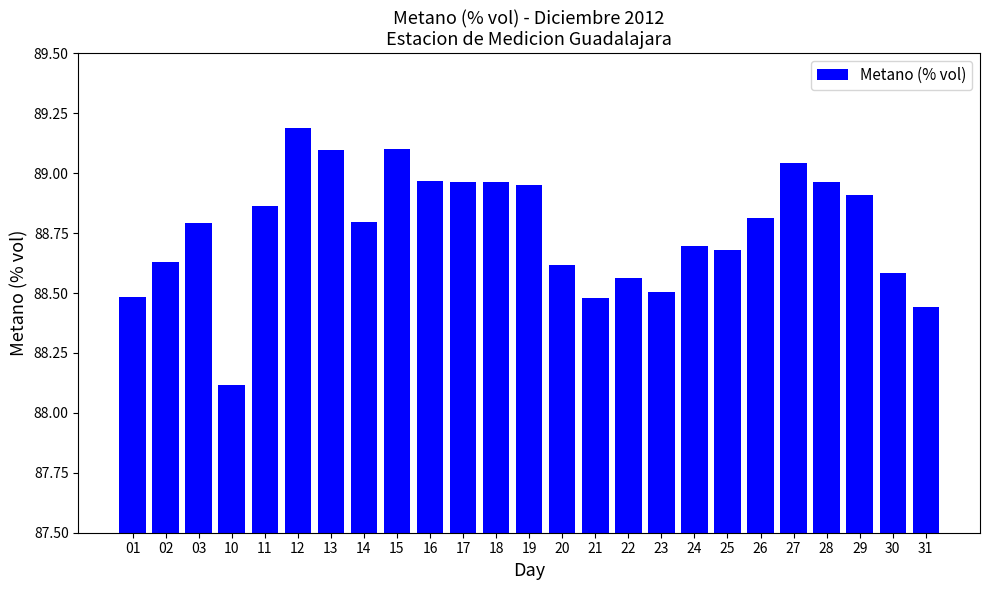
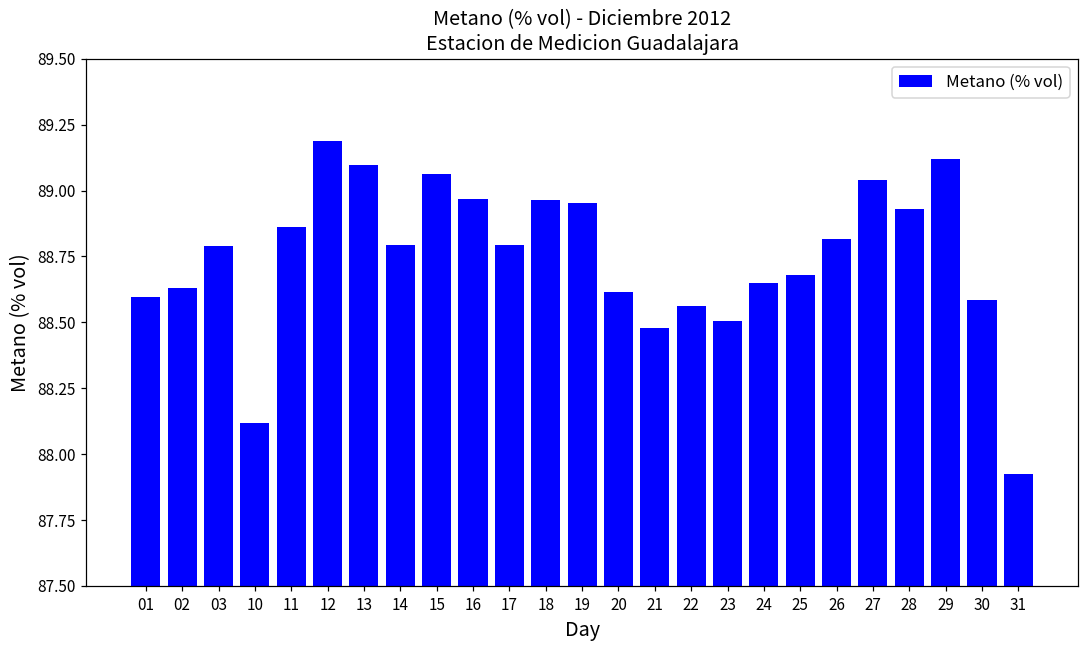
01: 88.48 -> 88.60
15: 89.10 -> 89.06
17: 88.96 -> 88.79
24: 88.70 -> 88.65
28: 88.97 -> 88.93
29: 88.91 -> 89.12
31: 88.44 -> 87.93
